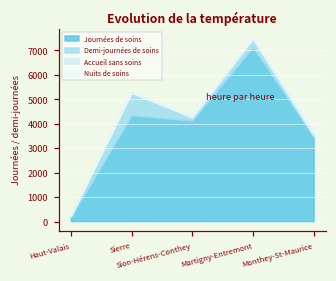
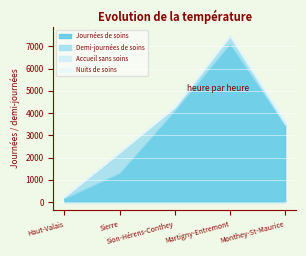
Journées de soins, Sierre: 4300 -> 1300
